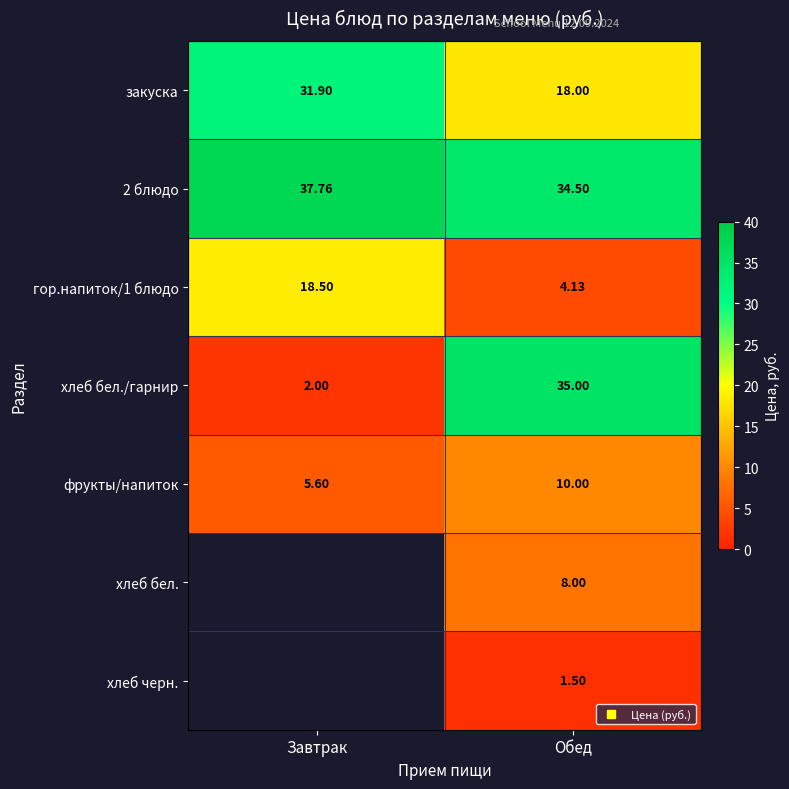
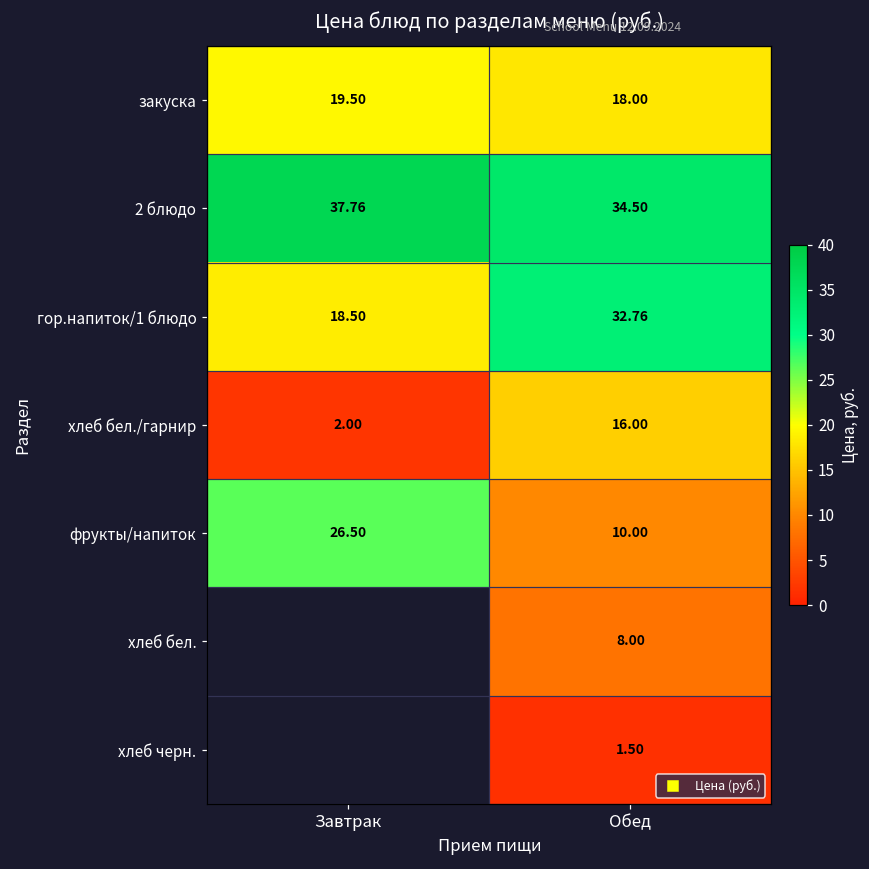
закуска, Завтрак: 31.90 -> 19.50
гор.напиток/1 блюдо, Обед: 4.13 -> 32.76
хлеб бел./гарнир, Обед: 35.00 -> 16.00
фрукты/напиток, Завтрак: 5.60 -> 26.50
